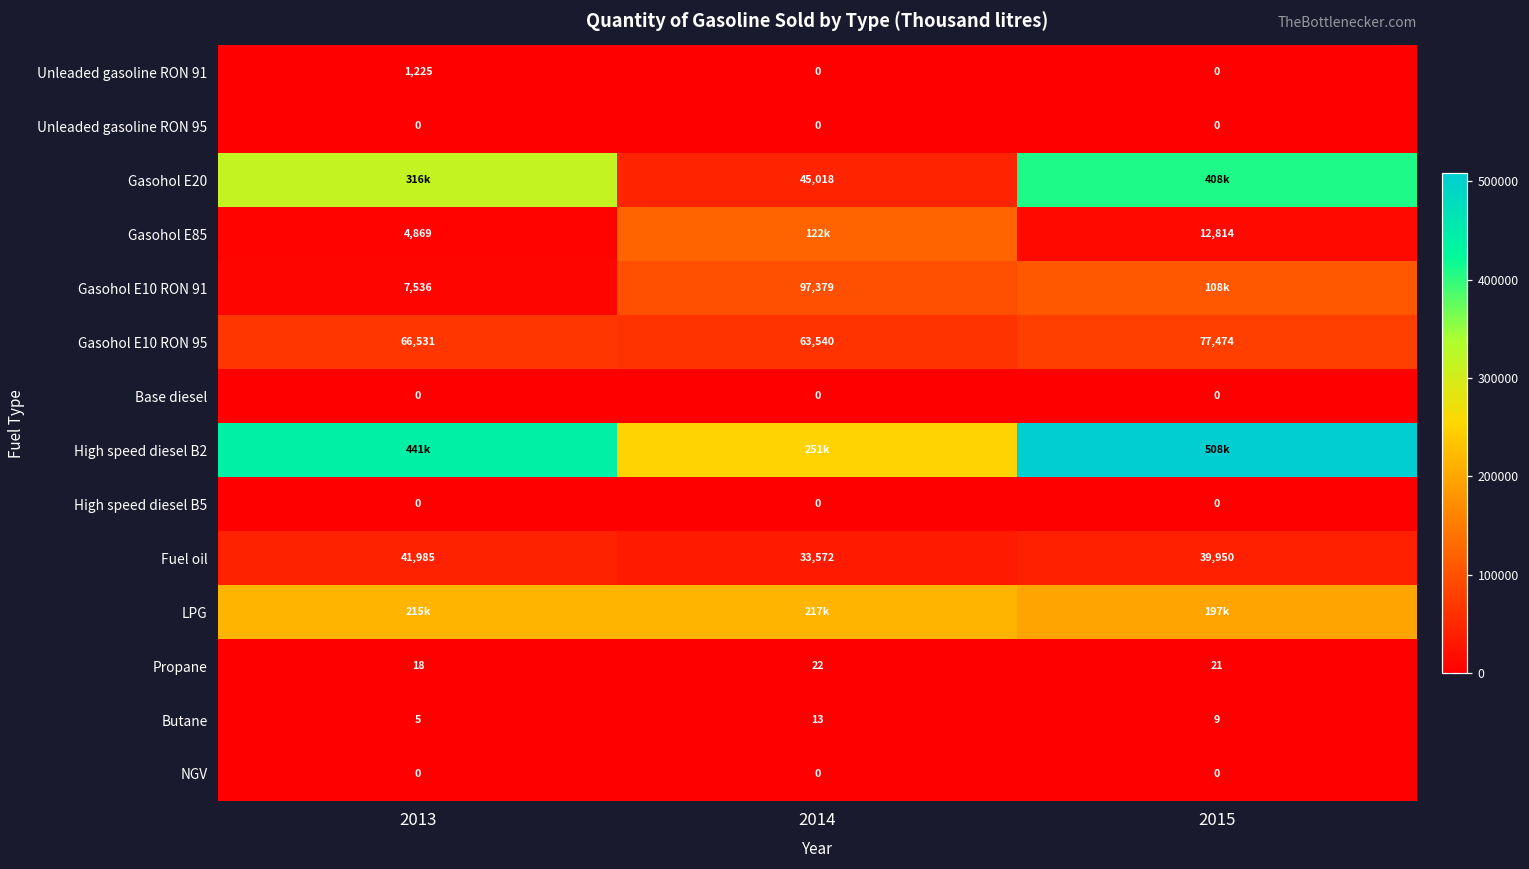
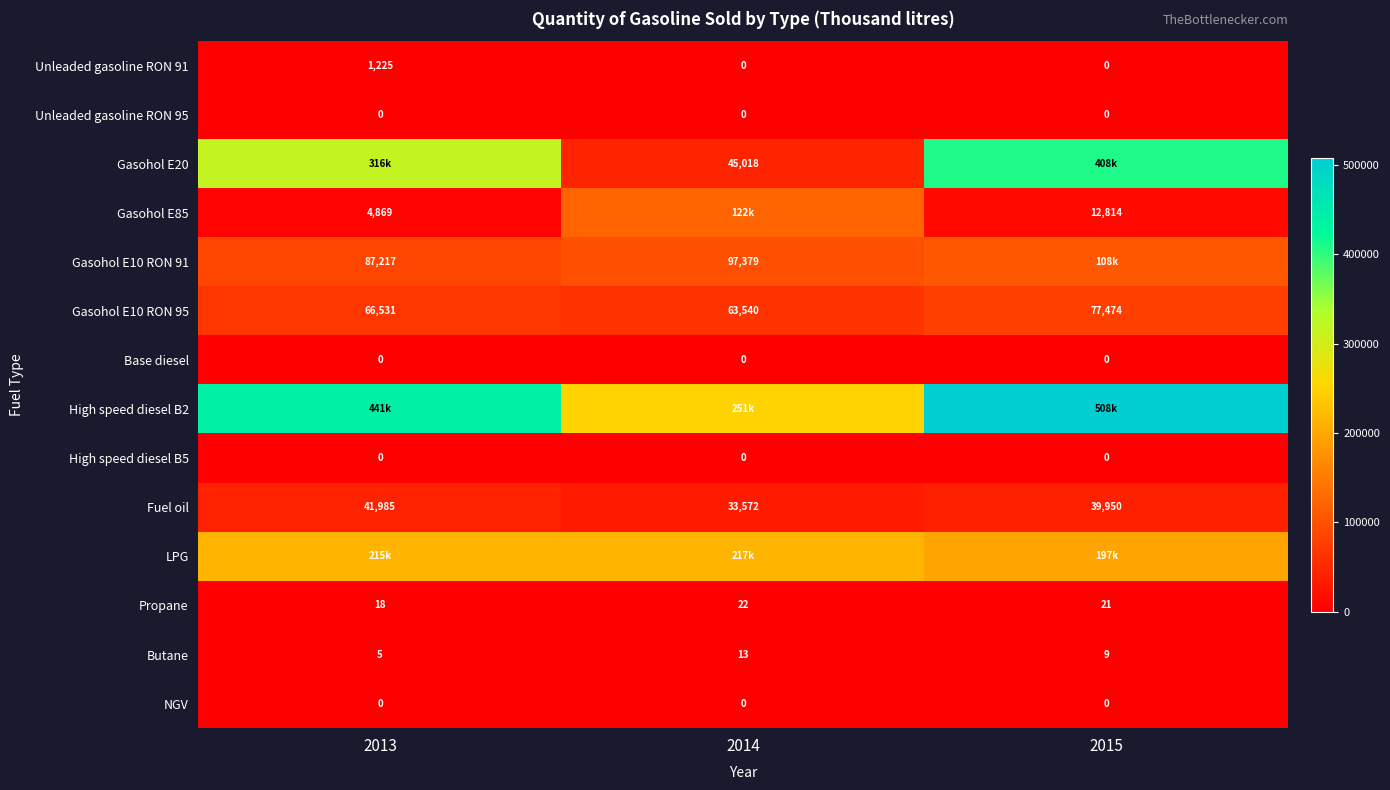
Gasohol E10 RON 91, 2013: 7,536 -> 87,217
